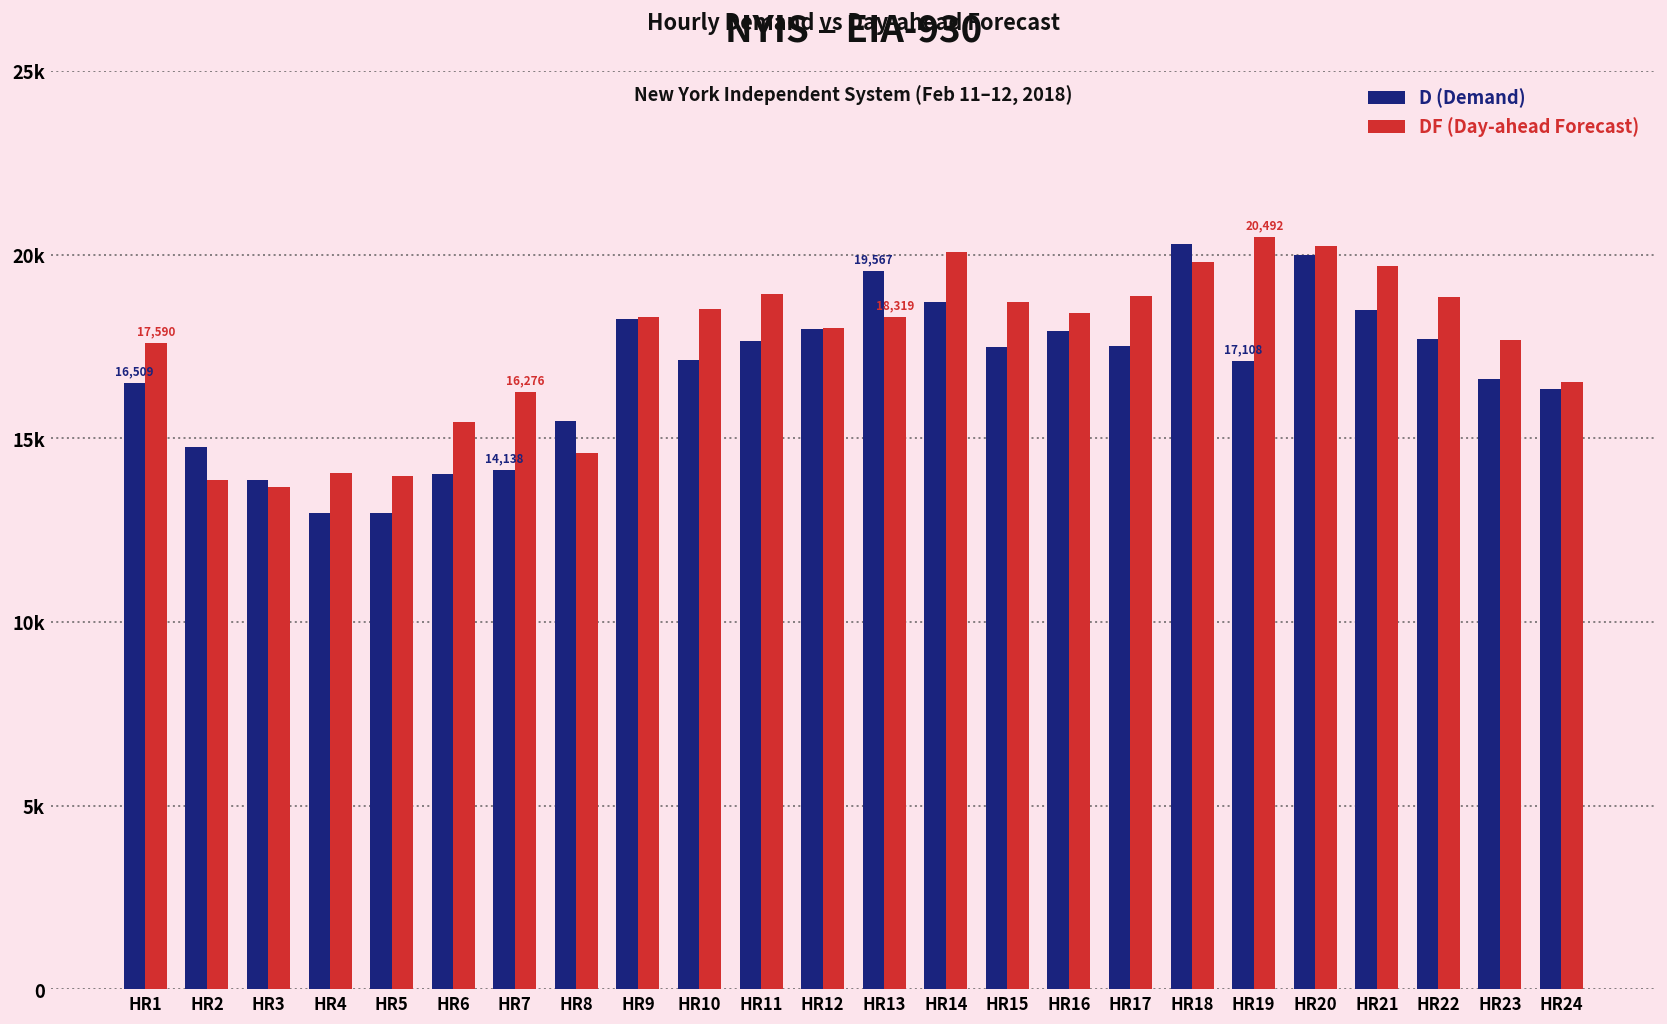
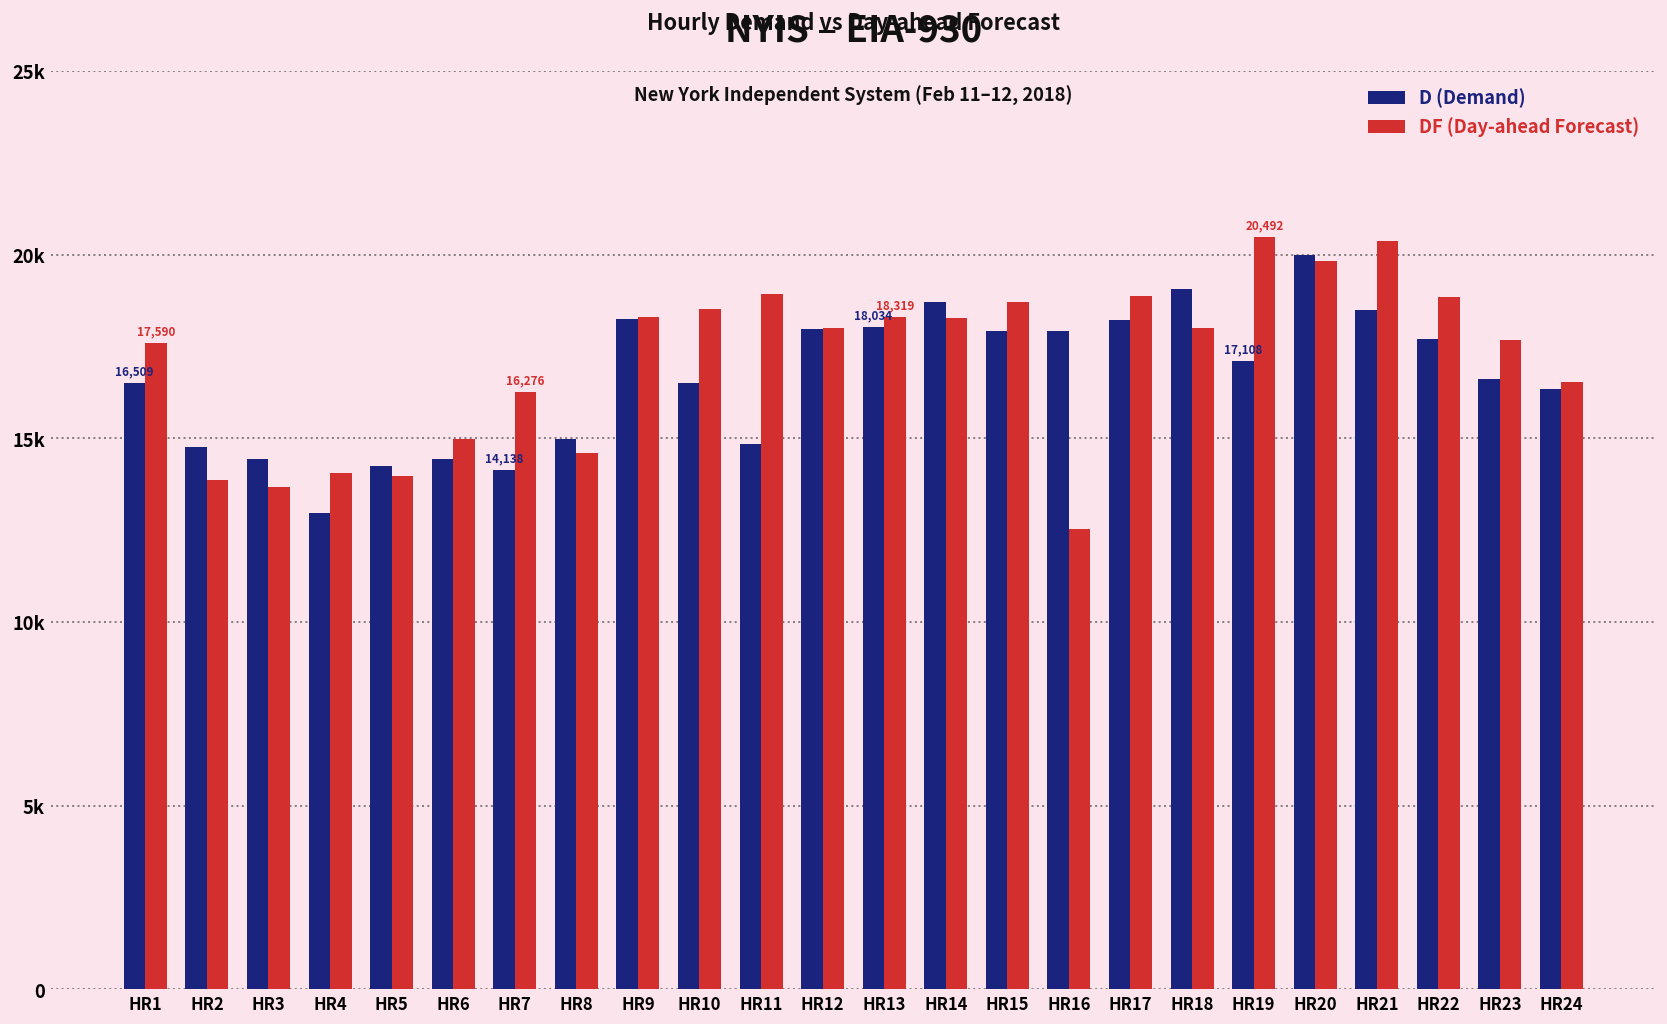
D (Demand), HR3: 13900 -> 14400
D (Demand), HR5: 13000 -> 14200
D (Demand), HR6: 14000 -> 14400
DF (Day-ahead Forecast), HR6: 15500 -> 15000
D (Demand), HR8: 15500 -> 15000
D (Demand), HR10: 17100 -> 16500
D (Demand), HR11: 17600 -> 14800
D (Demand), HR13: 19,567 -> 18,034
DF (Day-ahead Forecast), HR14: 20100 -> 18300
D (Demand), HR15: 17500 -> 17900
DF (Day-ahead Forecast), HR16: 18400 -> 12500
D (Demand), HR17: 17500 -> 18200
D (Demand), HR18: 20300 -> 19100
DF (Day-ahead Forecast), HR18: 19800 -> 18000
DF (Day-ahead Forecast), HR20: 20300 -> 19800
DF (Day-ahead Forecast), HR21: 19700 -> 20400
